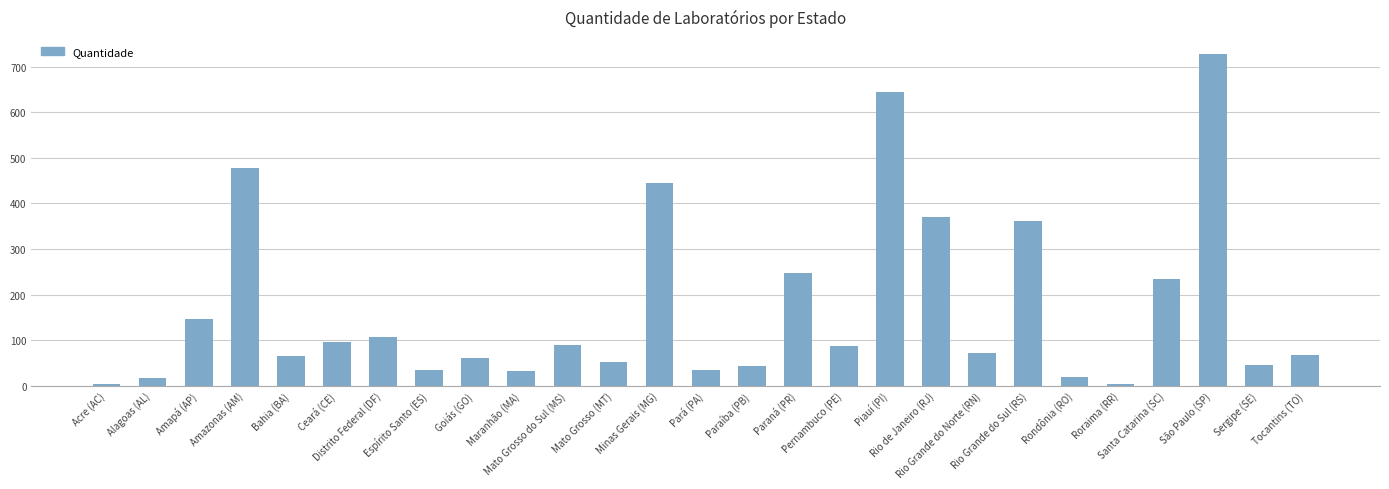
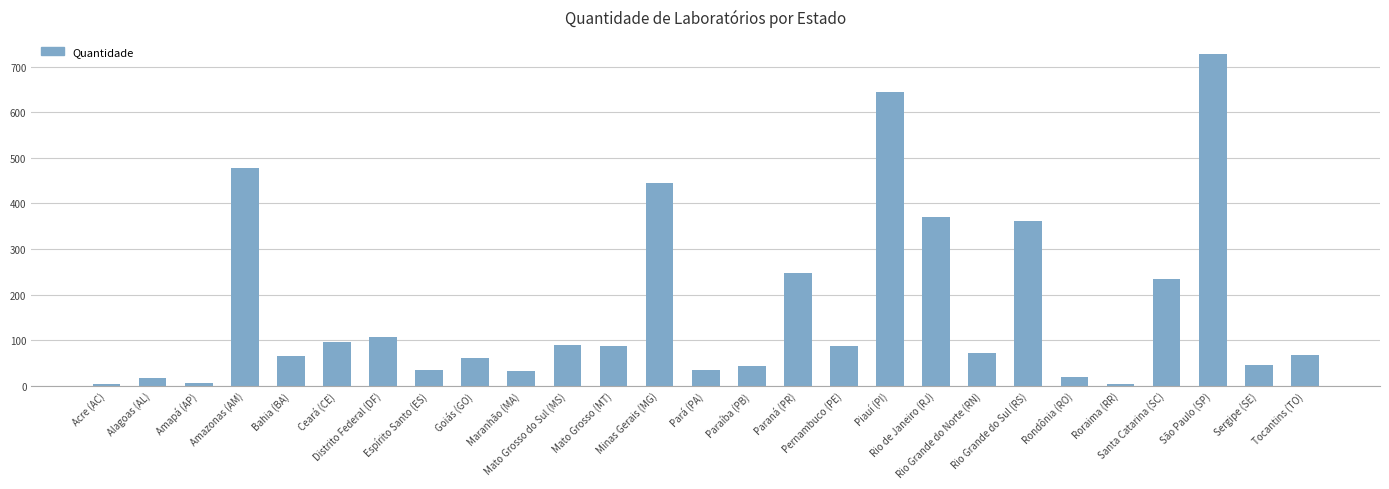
Amapá (AP): 150 -> 10
Mato Grosso (MT): 50 -> 90
